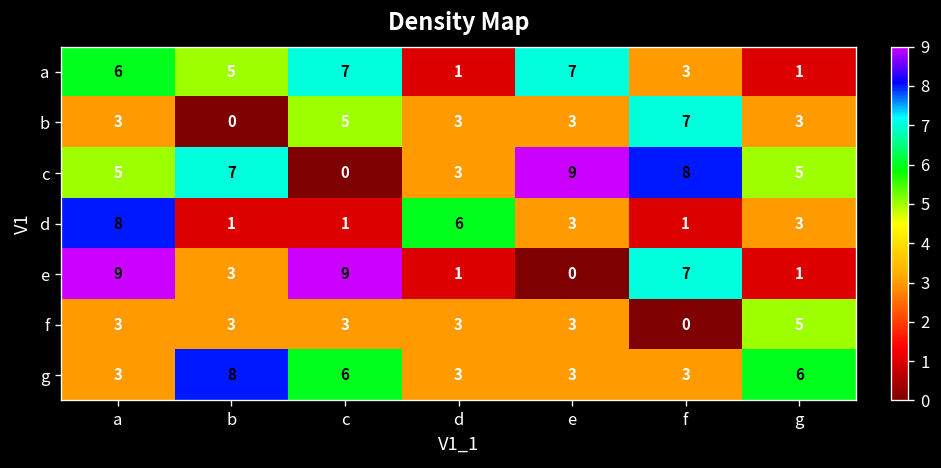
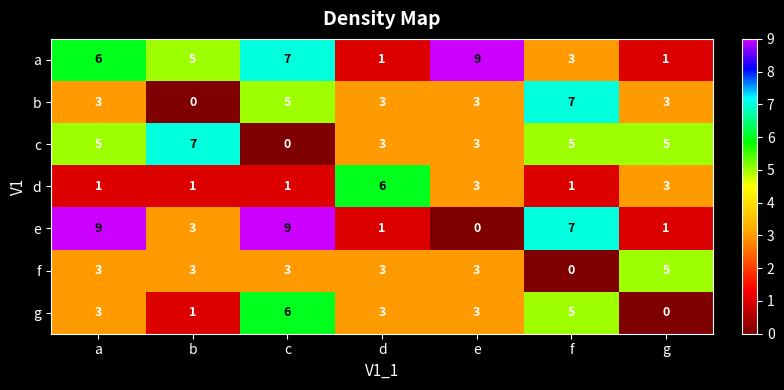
a, e: 7 -> 9
c, e: 9 -> 3
c, f: 8 -> 5
d, a: 8 -> 1
g, b: 8 -> 1
g, f: 3 -> 5
g, g: 6 -> 0
